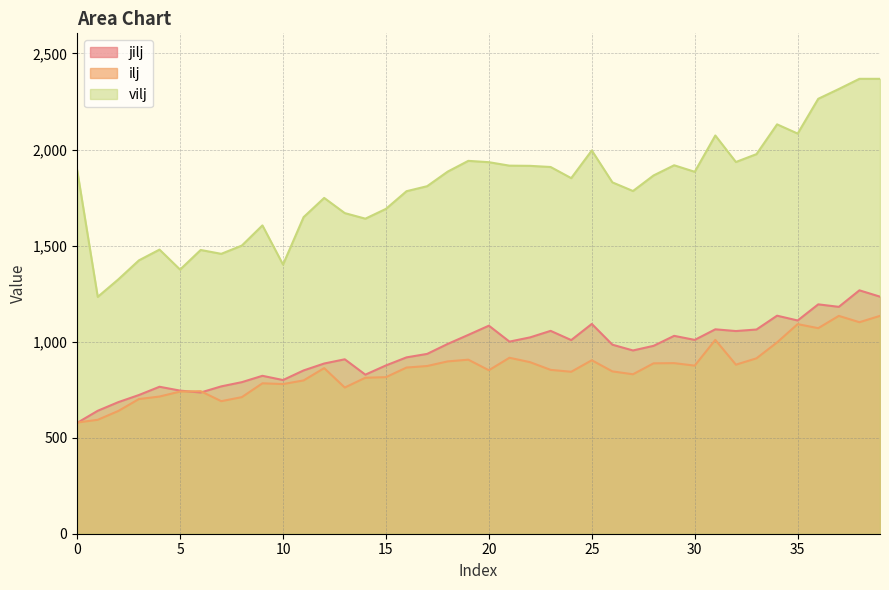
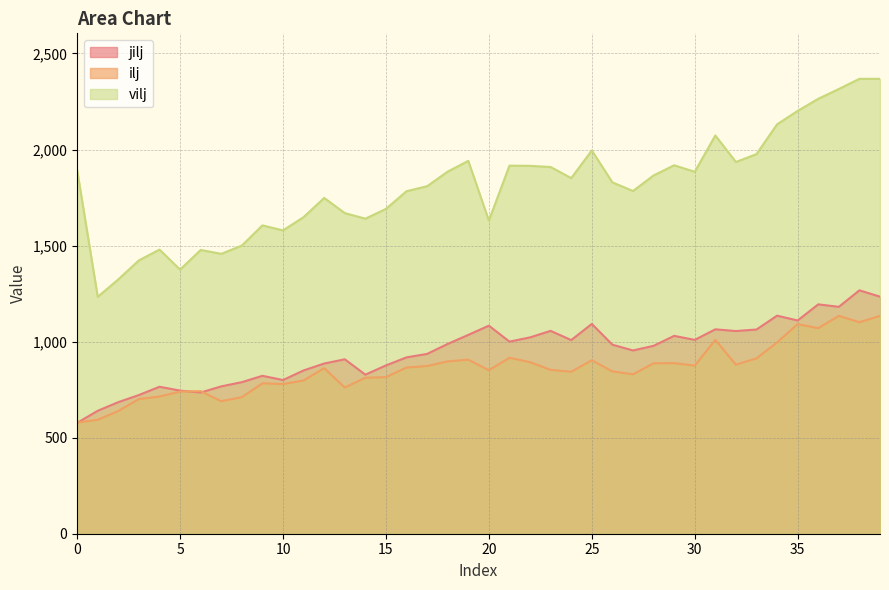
vilj, 10: 1,400 -> 1,580
vilj, 20: 1,930 -> 1,630
vilj, 35: 2,080 -> 2,200
